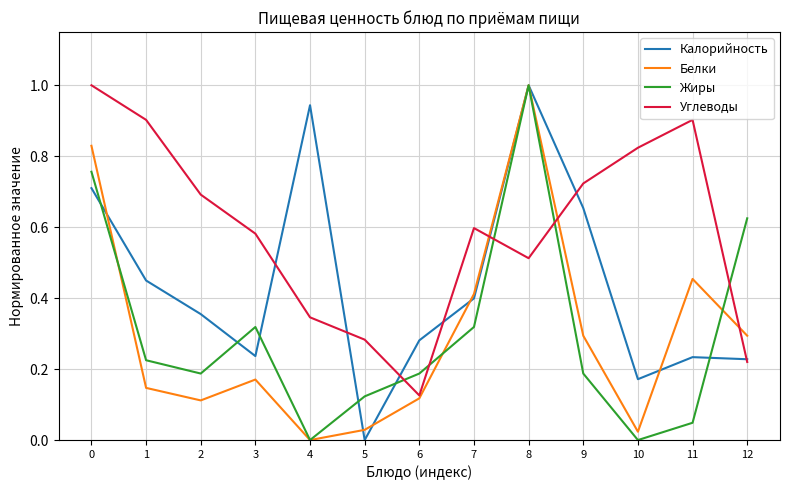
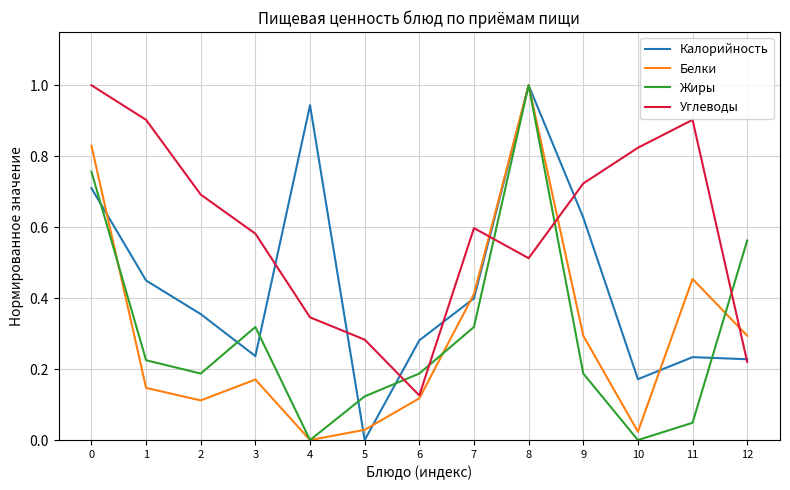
Калорийность, 9: 0.65 -> 0.63
Жиры, 12: 0.63 -> 0.56
